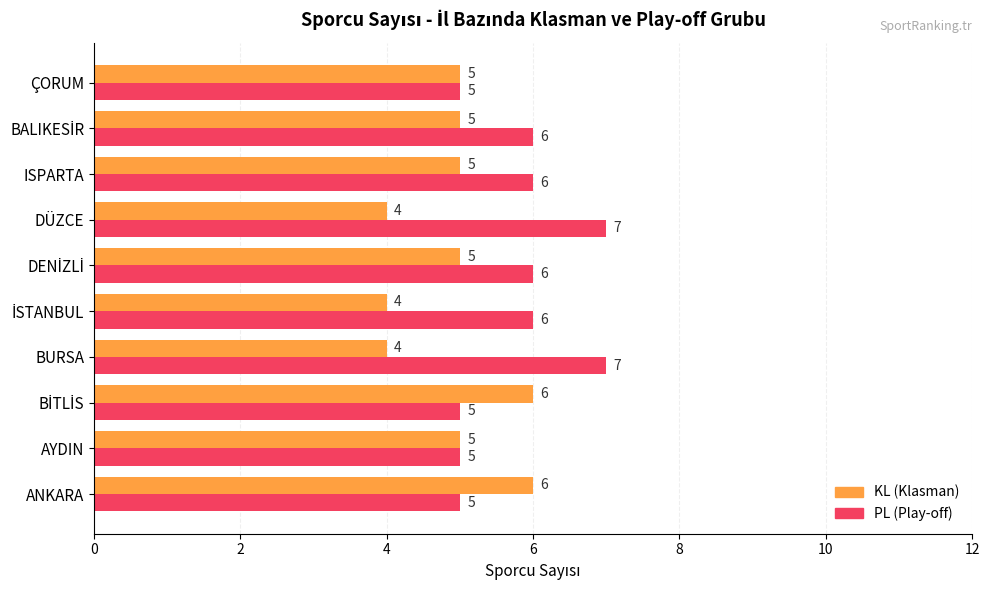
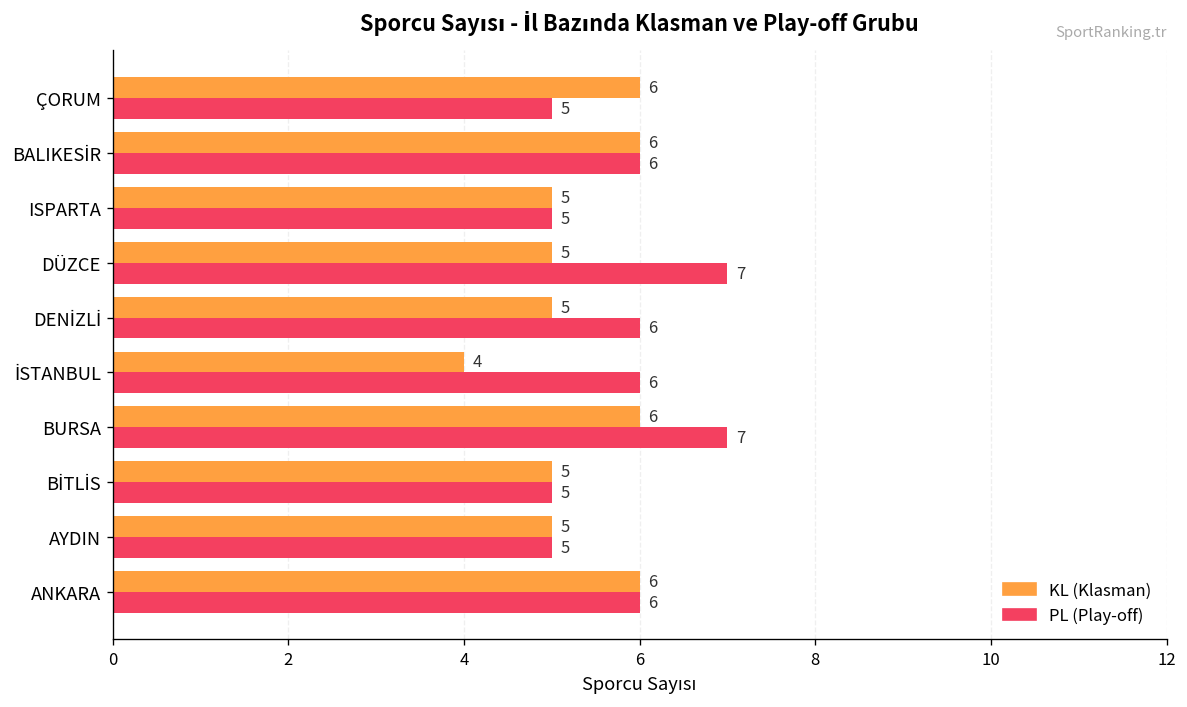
KL (Klasman), ÇORUM: 5 -> 6
KL (Klasman), BALIKESİR: 5 -> 6
PL (Play-off), ISPARTA: 6 -> 5
KL (Klasman), DÜZCE: 4 -> 5
KL (Klasman), BURSA: 4 -> 6
KL (Klasman), BİTLİS: 6 -> 5
PL (Play-off), ANKARA: 5 -> 6
